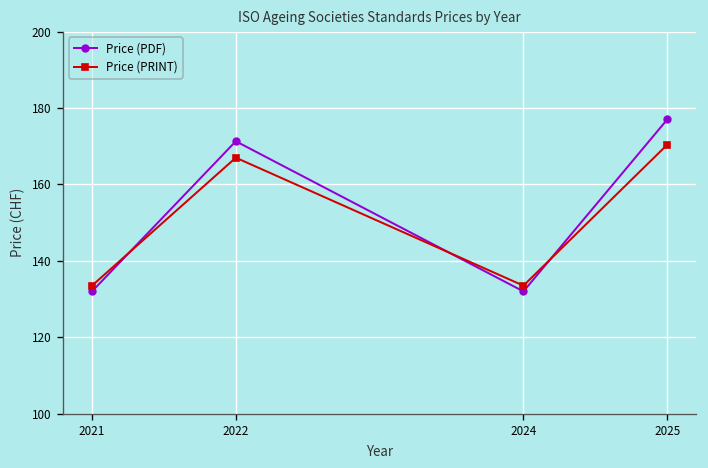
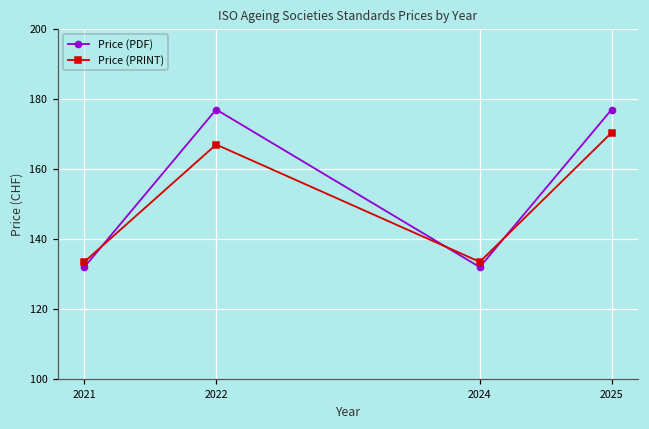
Price (PDF), 2022: 171 -> 177
